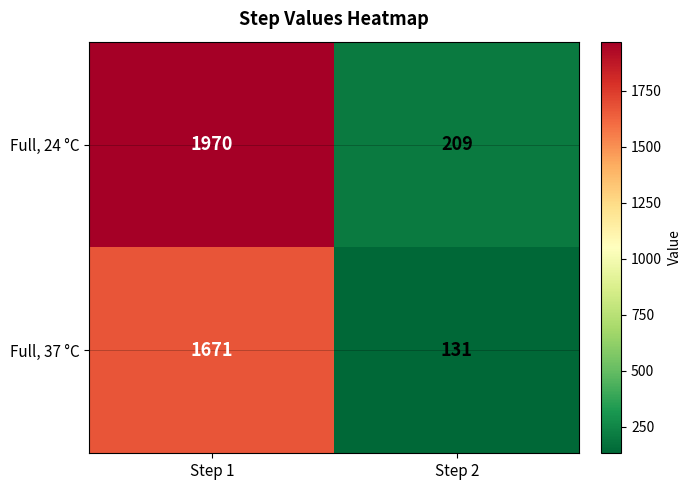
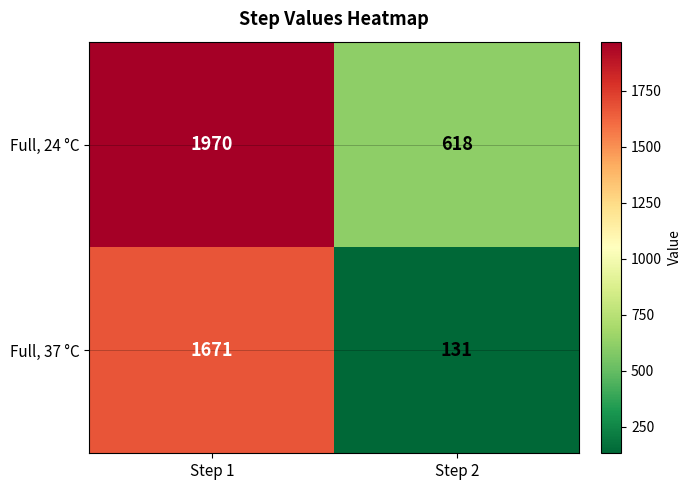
Full, 24 °C, Step 2: 209 -> 618
